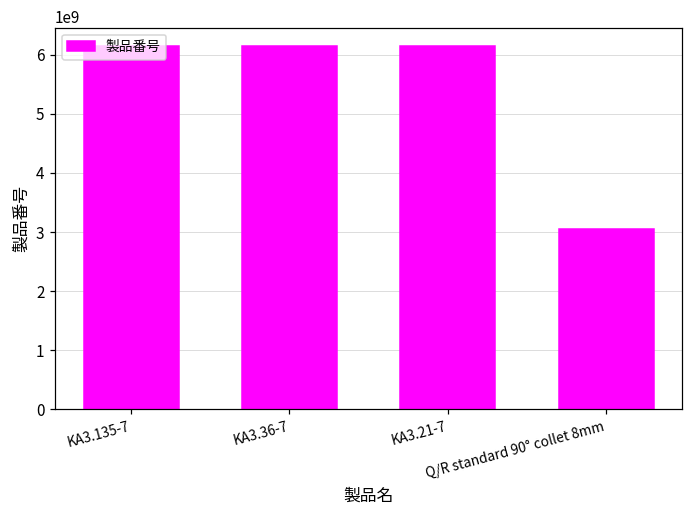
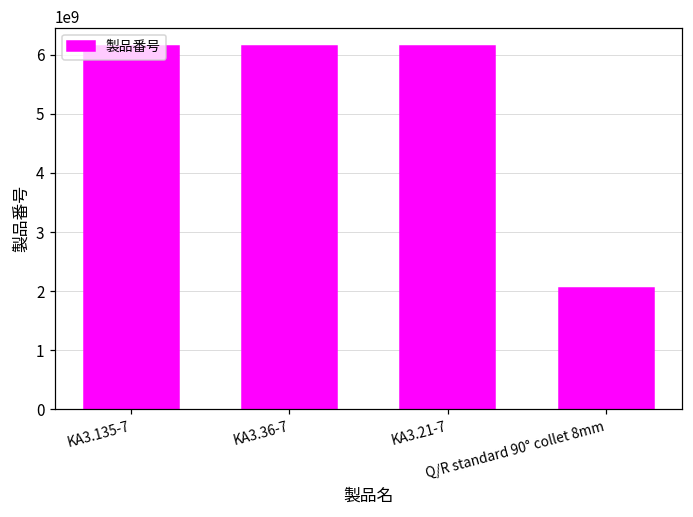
Q/R standard 90° collet 8mm: 3100000000 -> 2100000000
